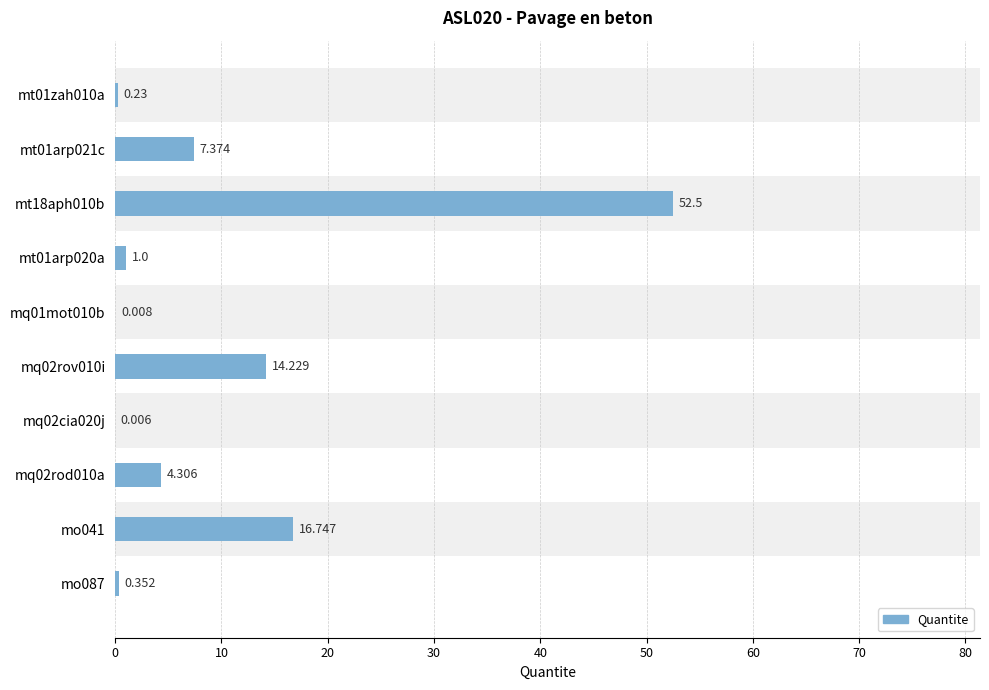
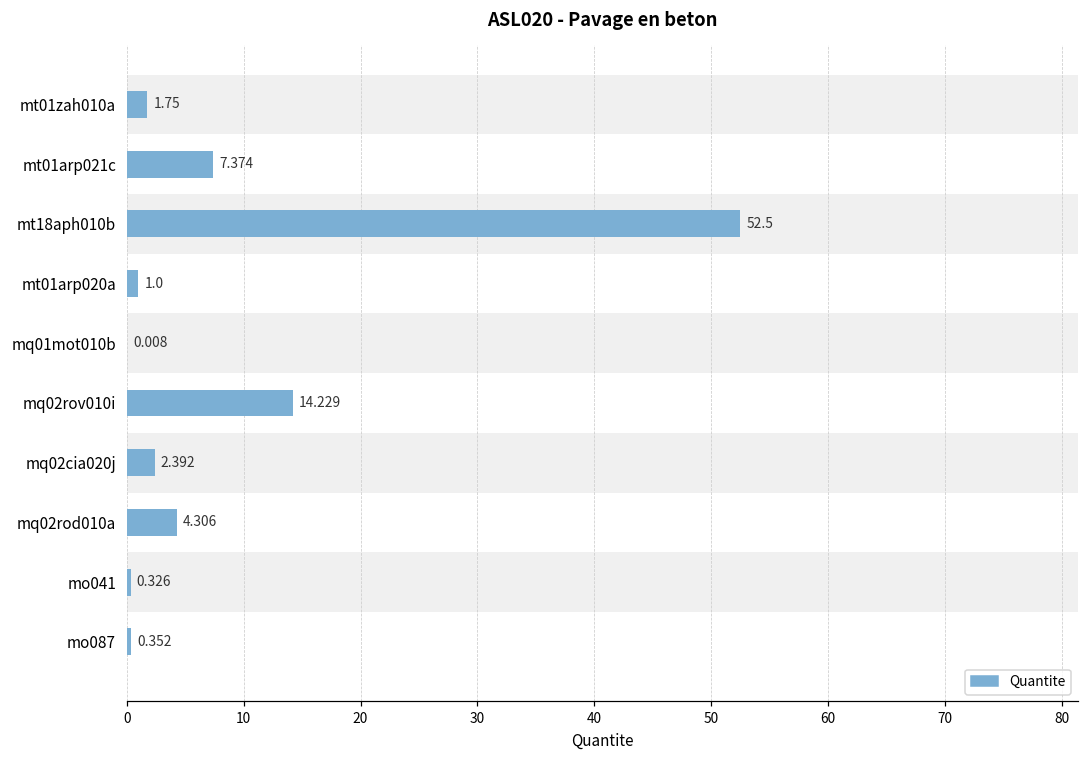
Quantite, mt01zah010a: 0.23 -> 1.75
Quantite, mq02cia020j: 0.006 -> 2.392
Quantite, mo041: 16.747 -> 0.326
